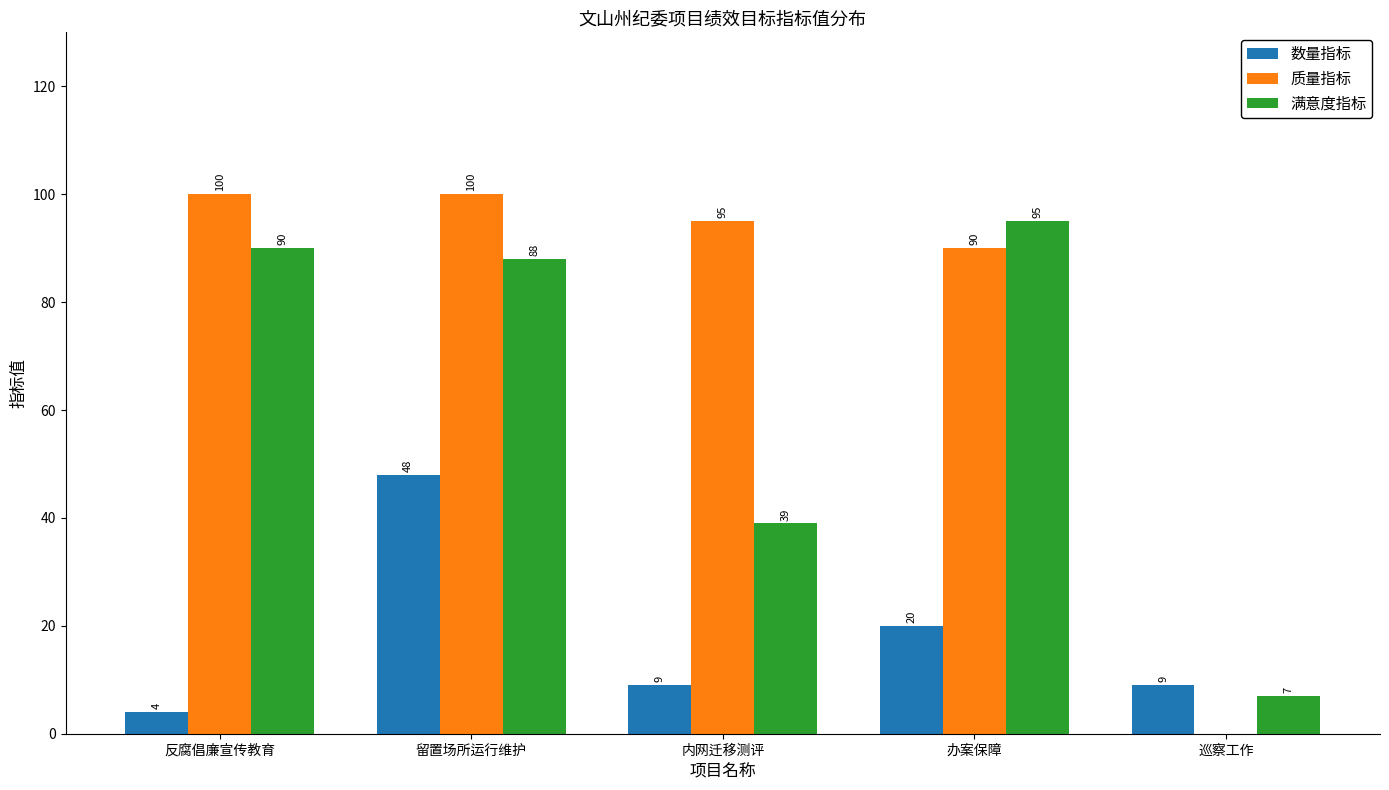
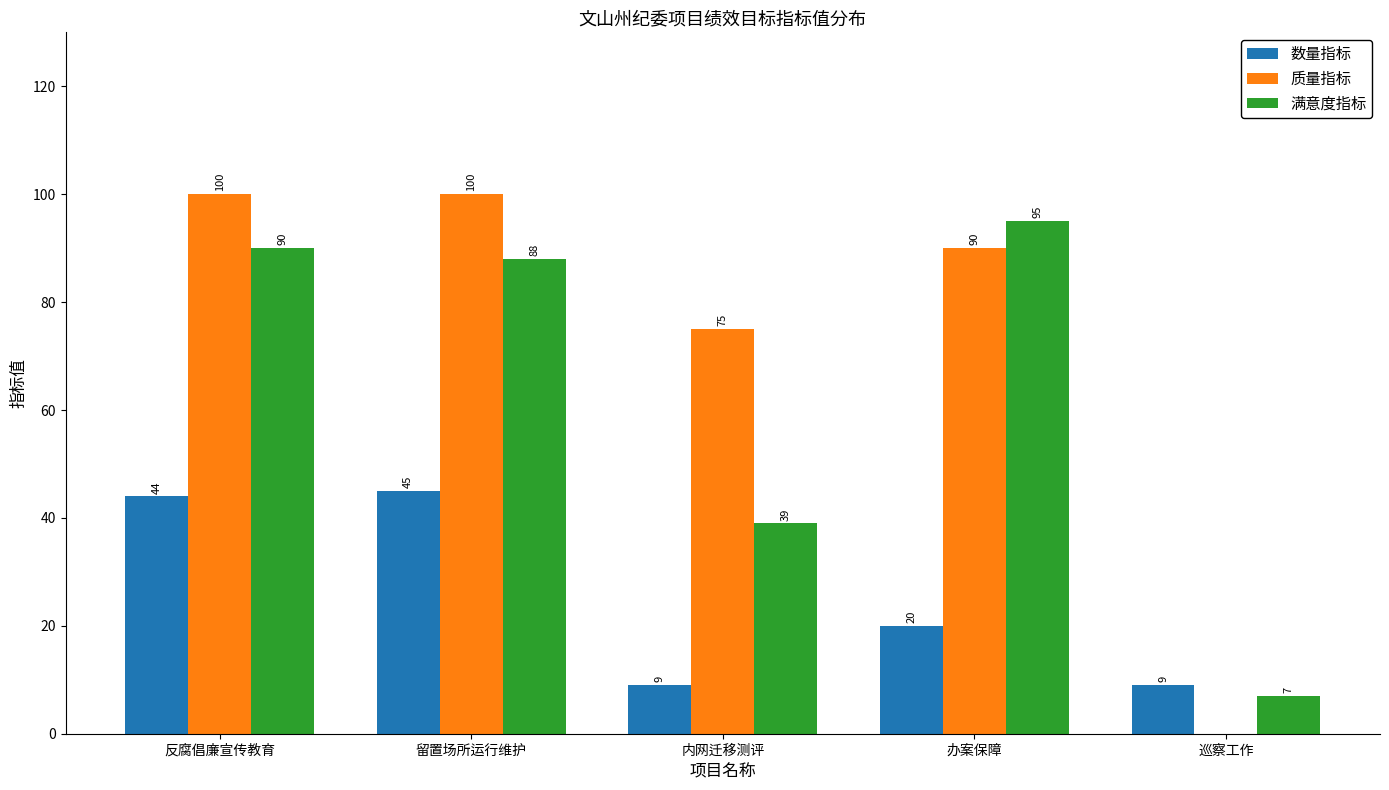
数量指标, 反腐倡廉宣传教育: 4 -> 44
数量指标, 留置场所运行维护: 48 -> 45
质量指标, 内网迁移测评: 95 -> 75
